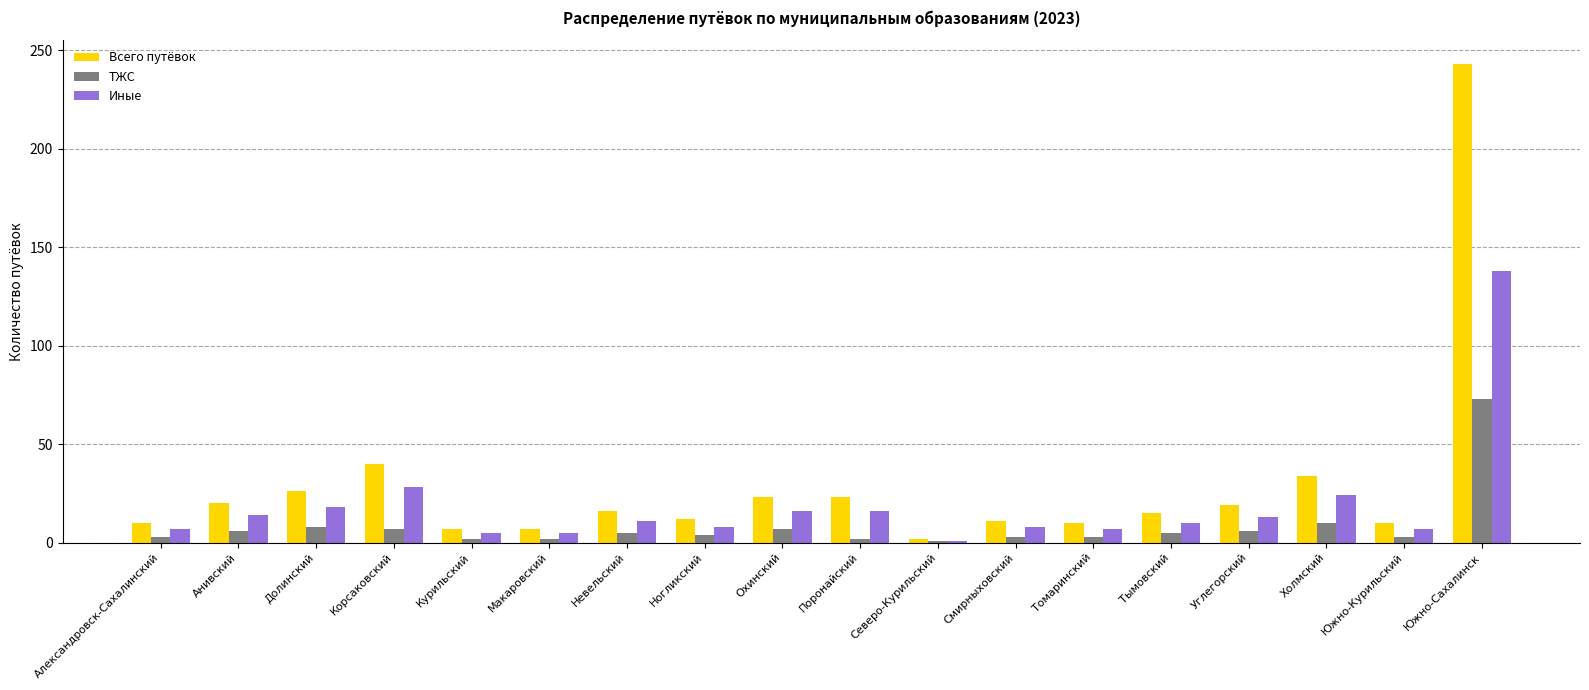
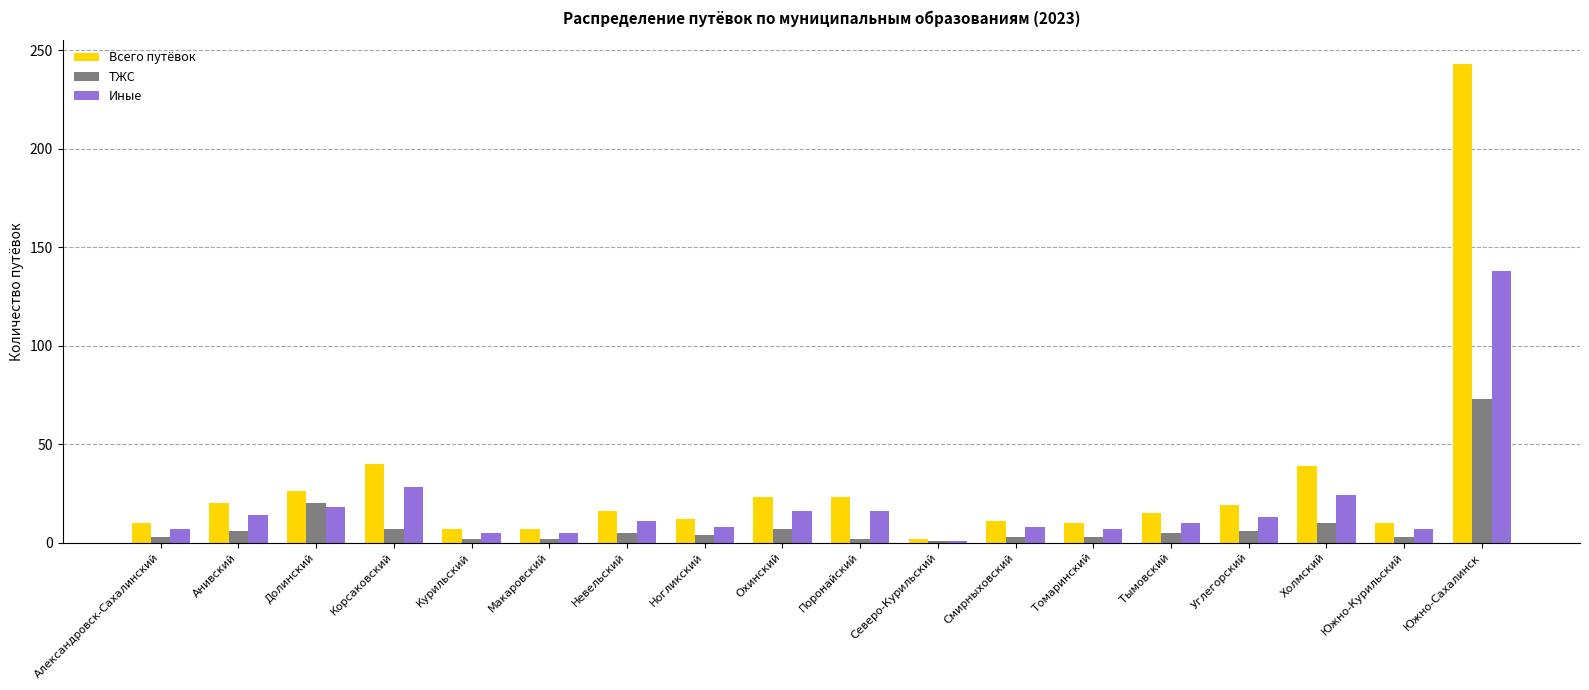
ТЖС, Долинский: 8 -> 20
Всего путёвок, Холмский: 34 -> 39
